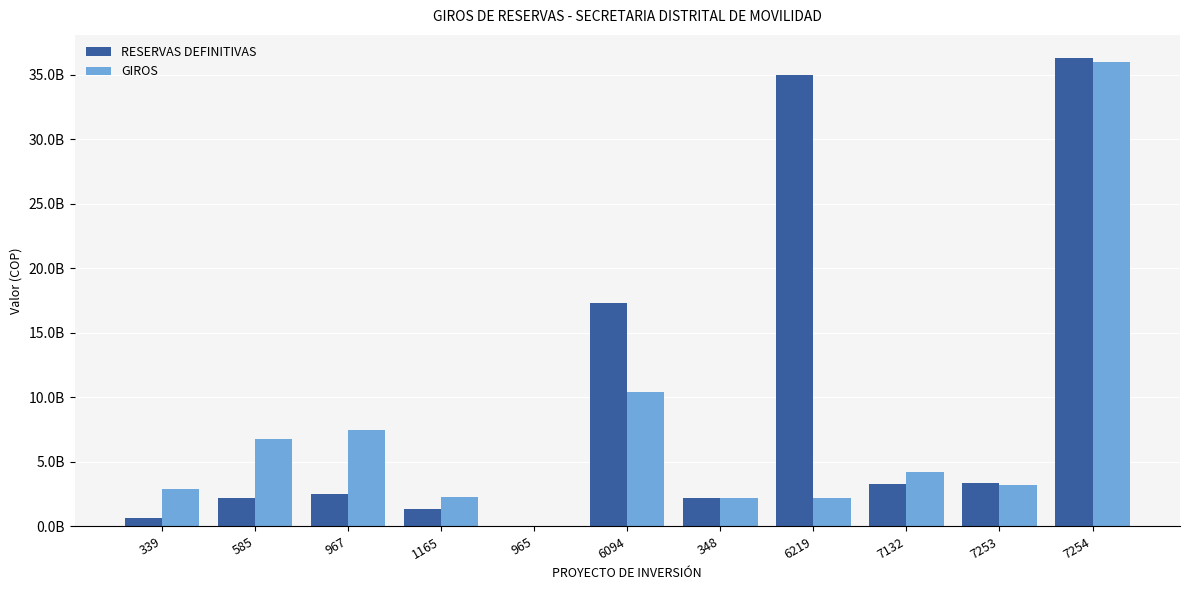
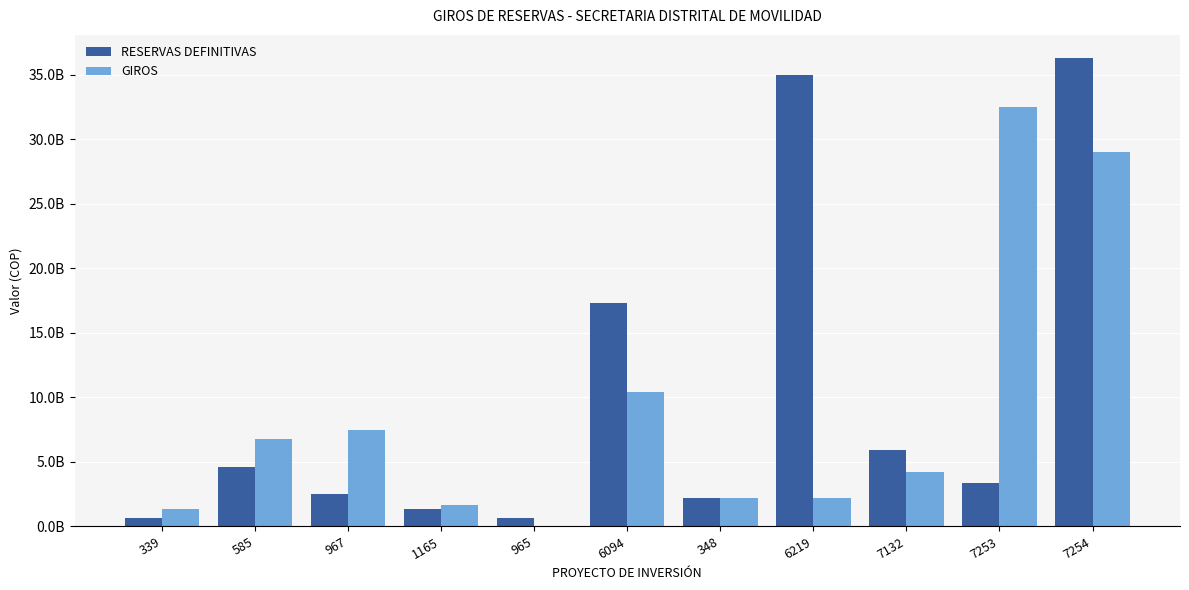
GIROS, 339: 2900000000 -> 1300000000
RESERVAS DEFINITIVAS, 585: 2200000000 -> 4600000000
GIROS, 1165: 2300000000 -> 1600000000
RESERVAS DEFINITIVAS, 965: 0 -> 600000000
RESERVAS DEFINITIVAS, 7132: 3300000000 -> 5900000000
GIROS, 7253: 3300000000 -> 32500000000
GIROS, 7254: 36000000000 -> 29100000000
